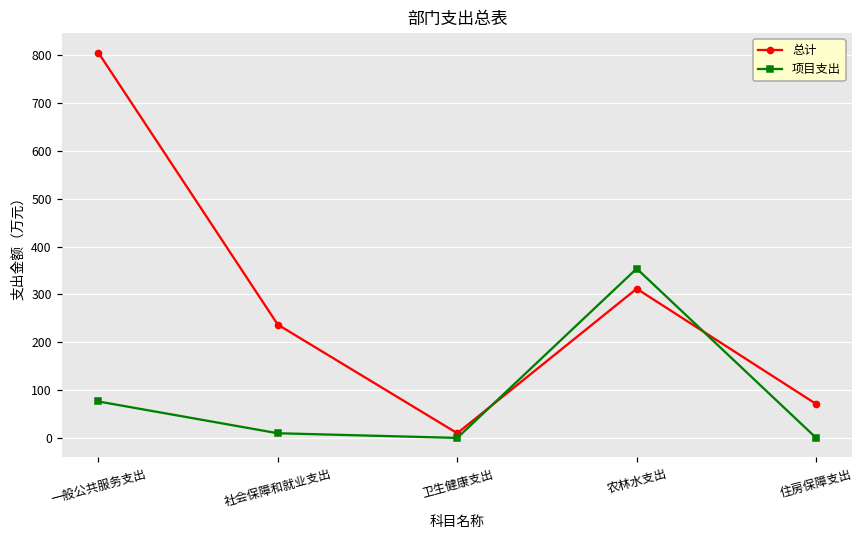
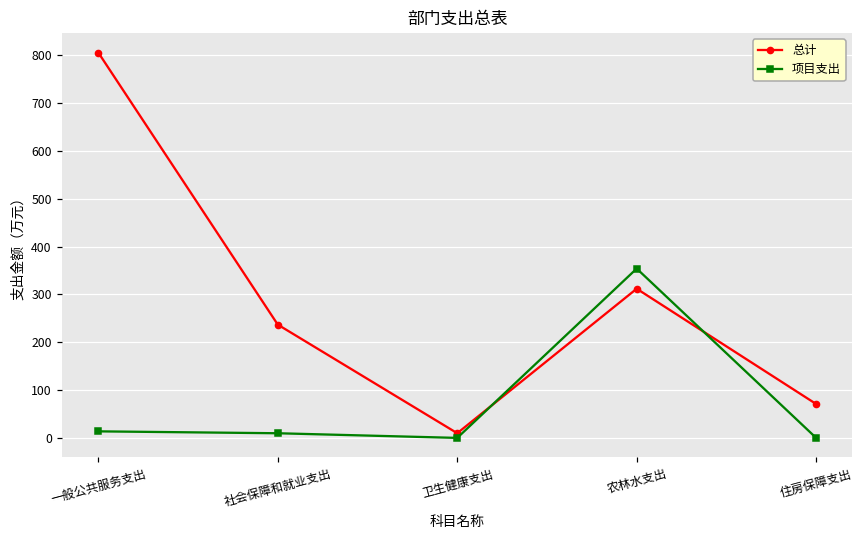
项目支出, 一般公共服务支出: 80 -> 10
